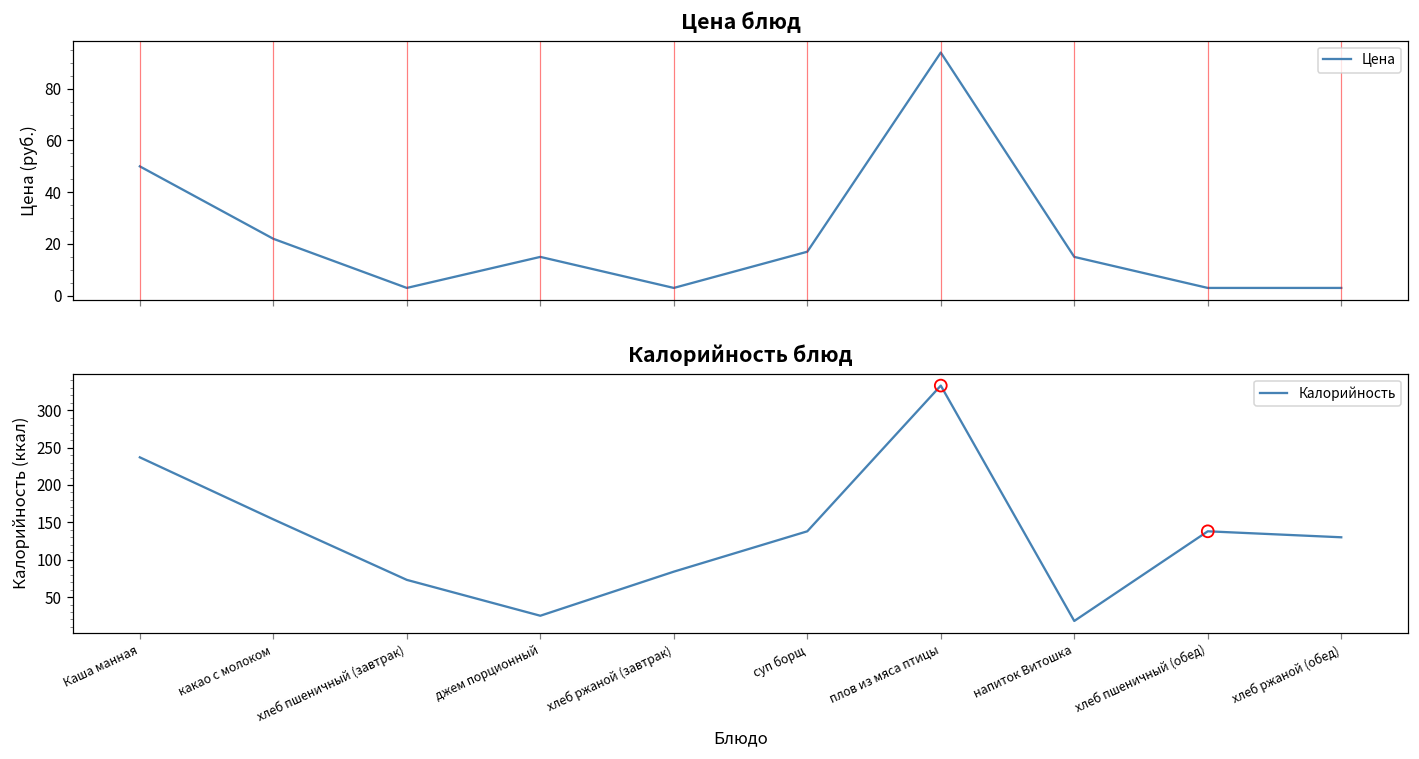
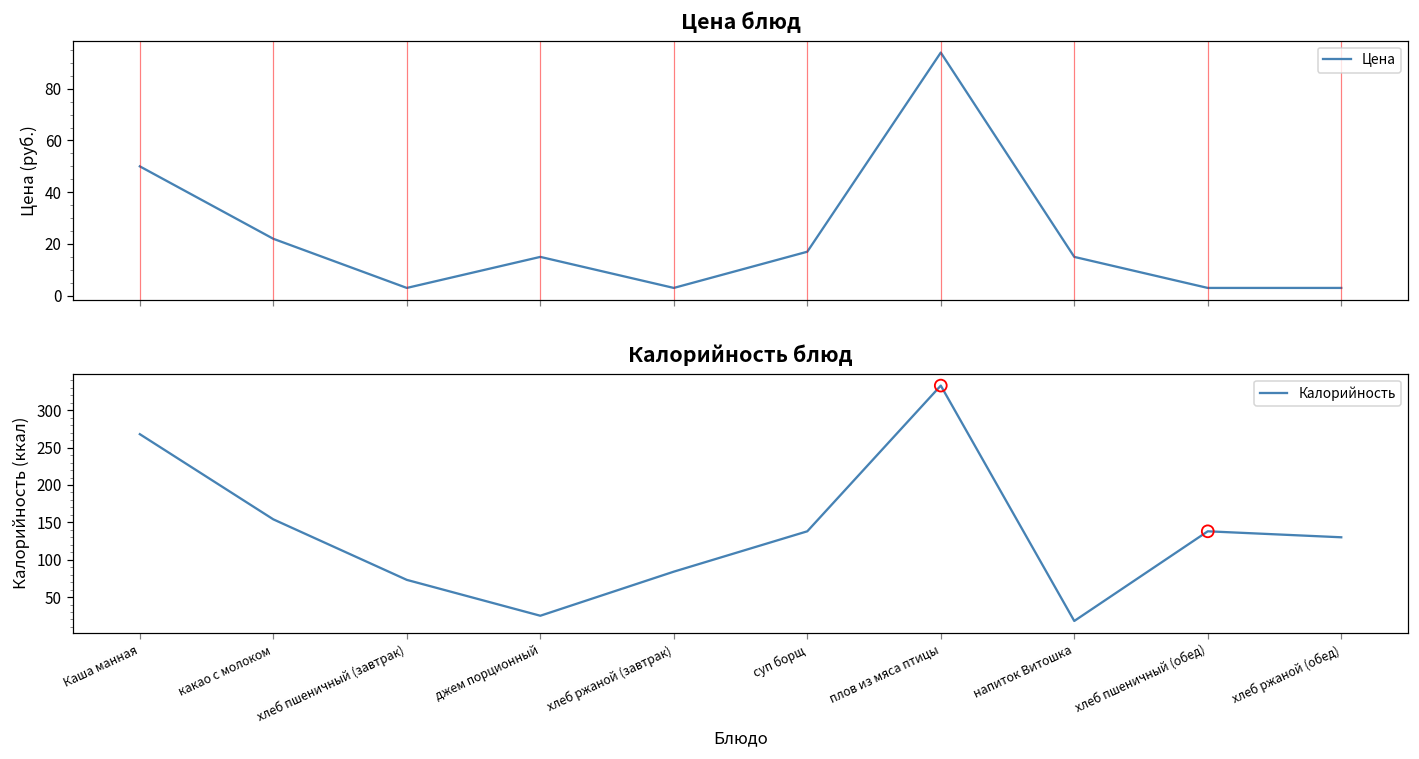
Калорийность блюд, Калорийность, Каша манная: 240 -> 270
